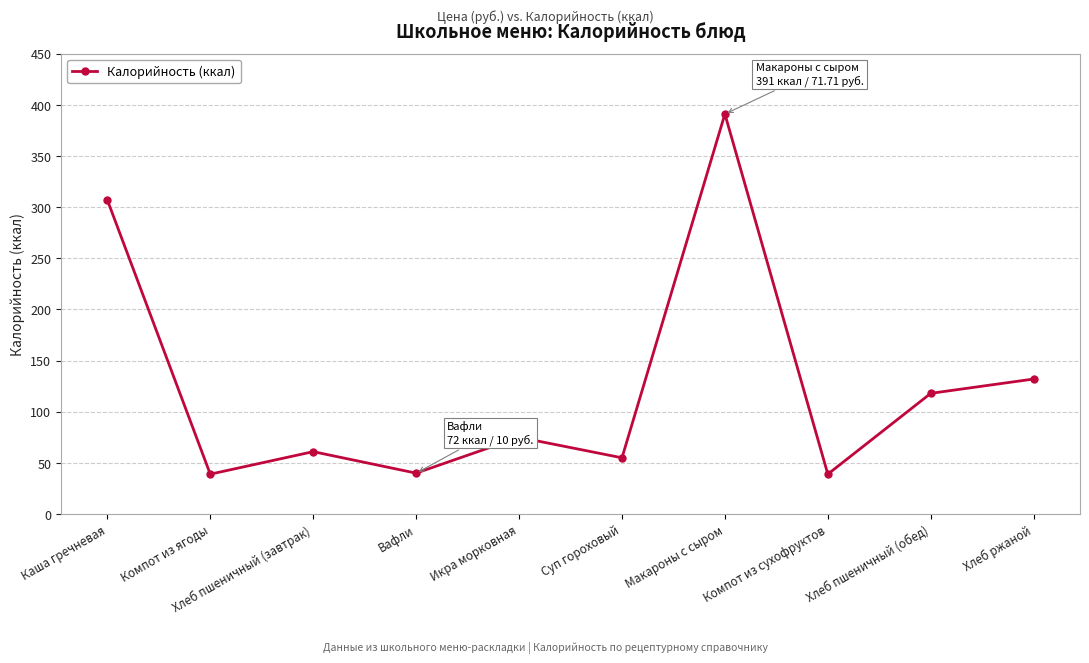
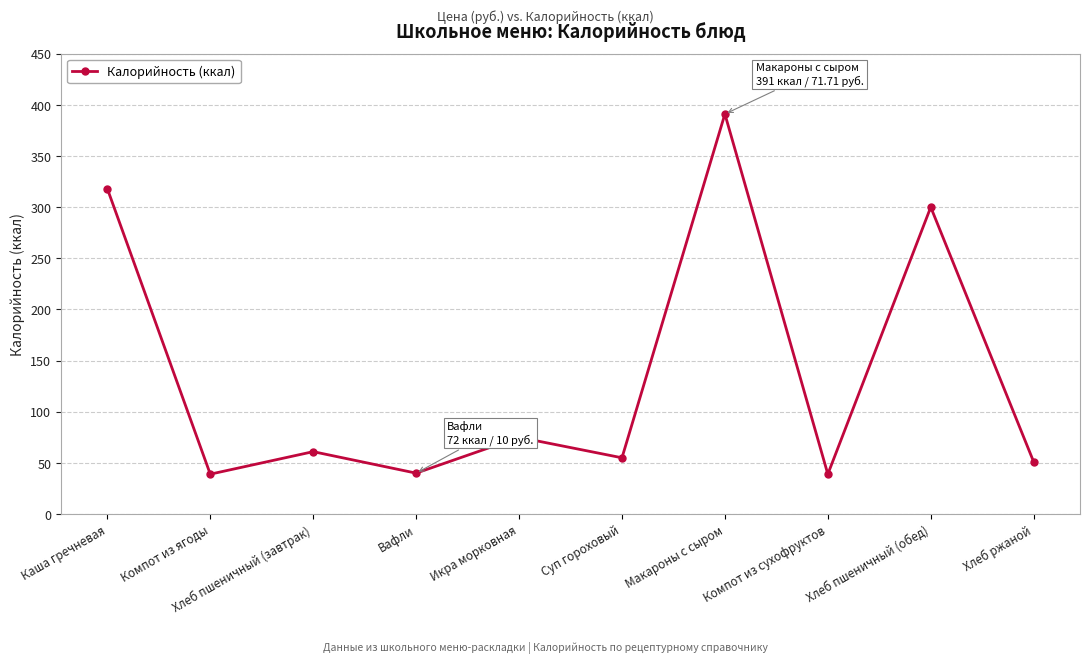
Каша гречневая: 307 -> 318
Хлеб пшеничный (обед): 118 -> 300
Хлеб ржаной: 132 -> 51
